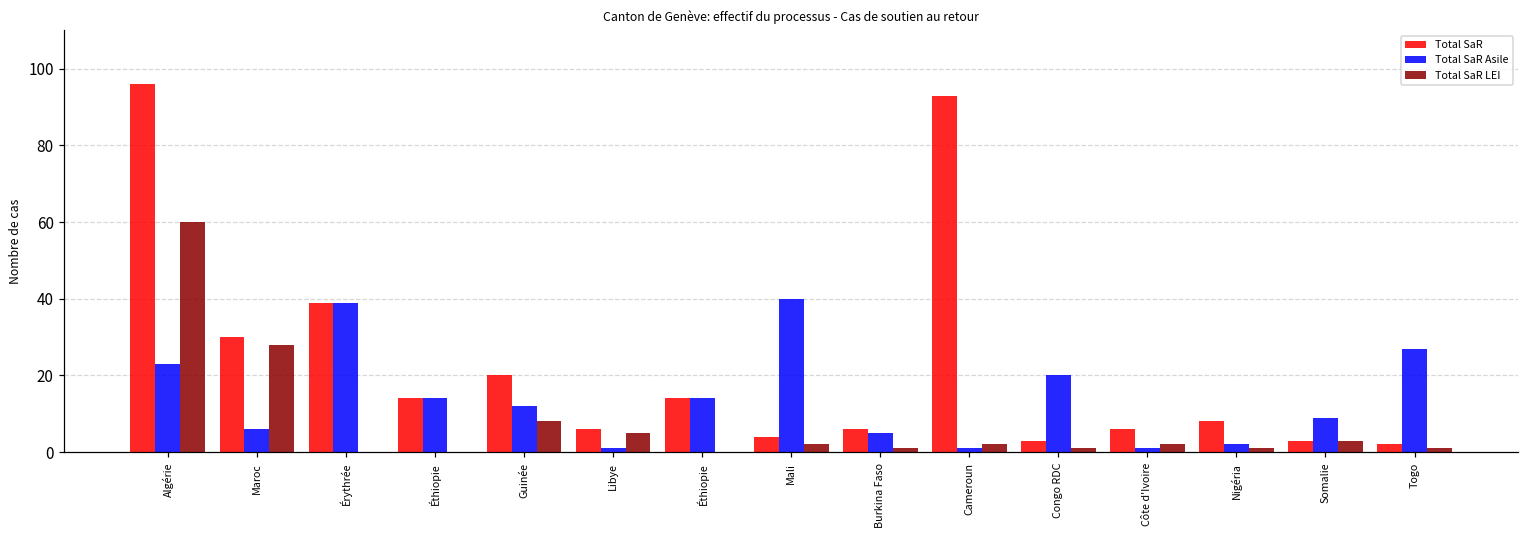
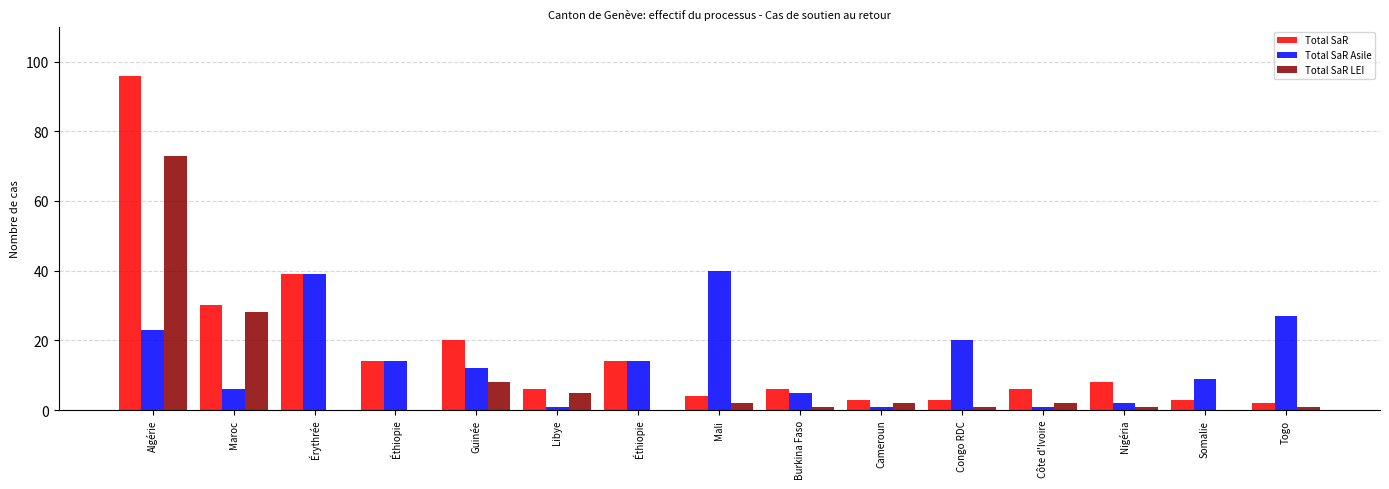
Total SaR LEI, Algérie: 60 -> 73
Total SaR, Cameroun: 93 -> 3
Total SaR LEI, Somalie: 3 -> 0
